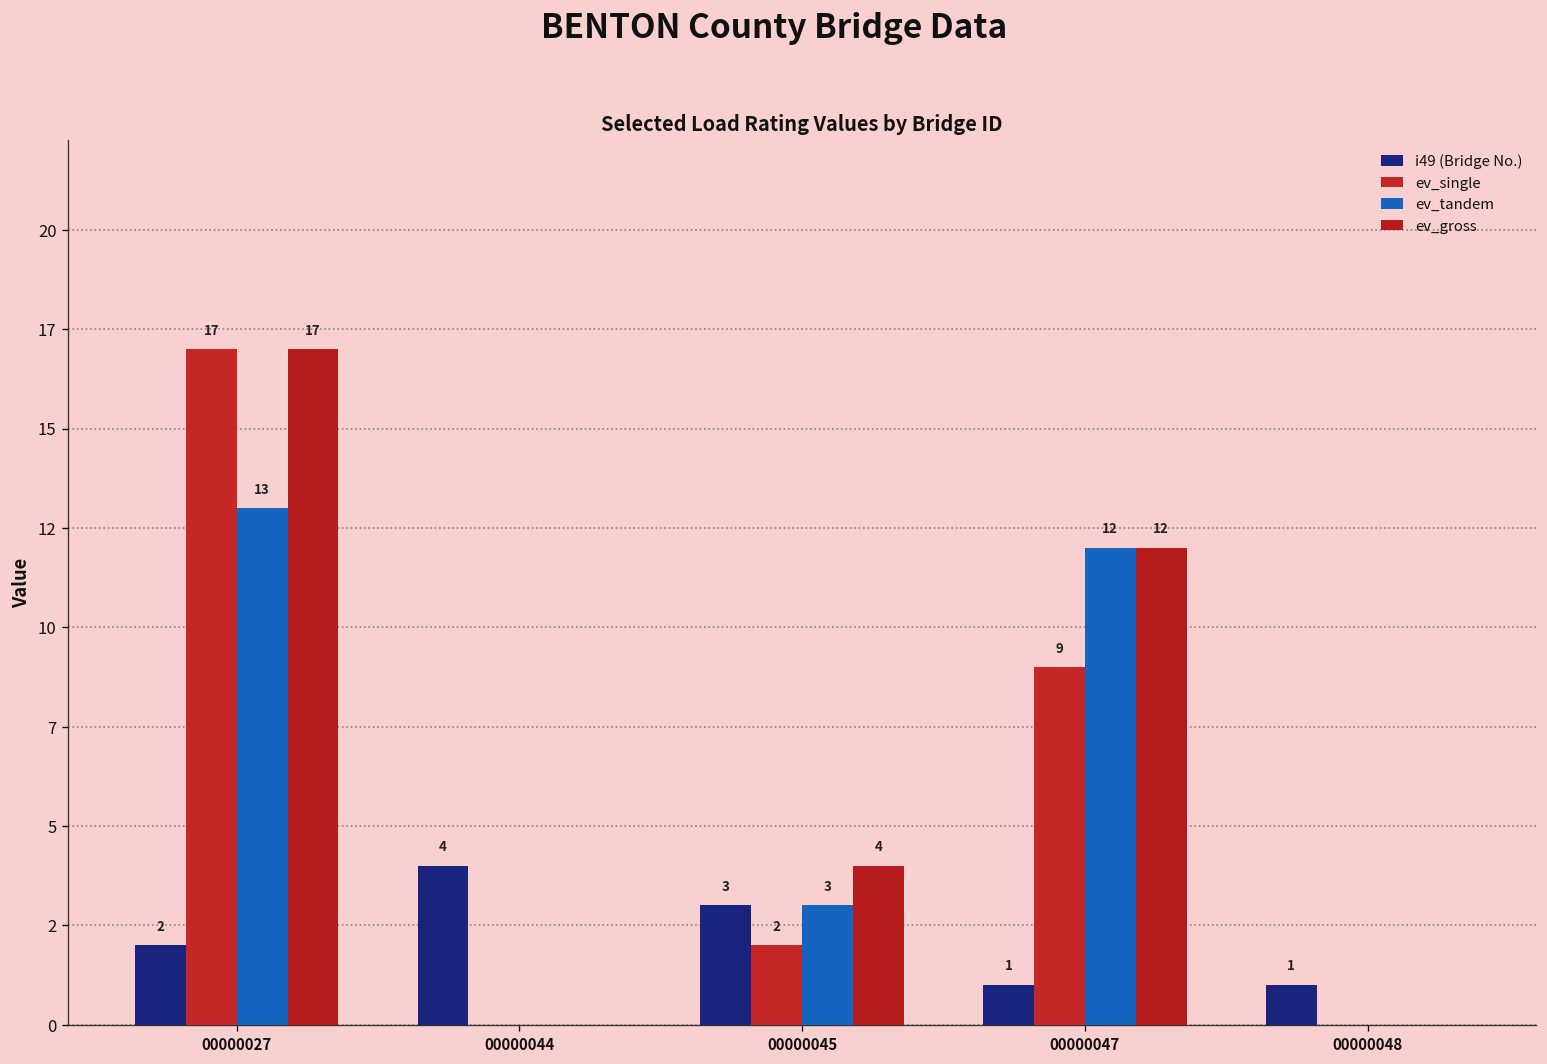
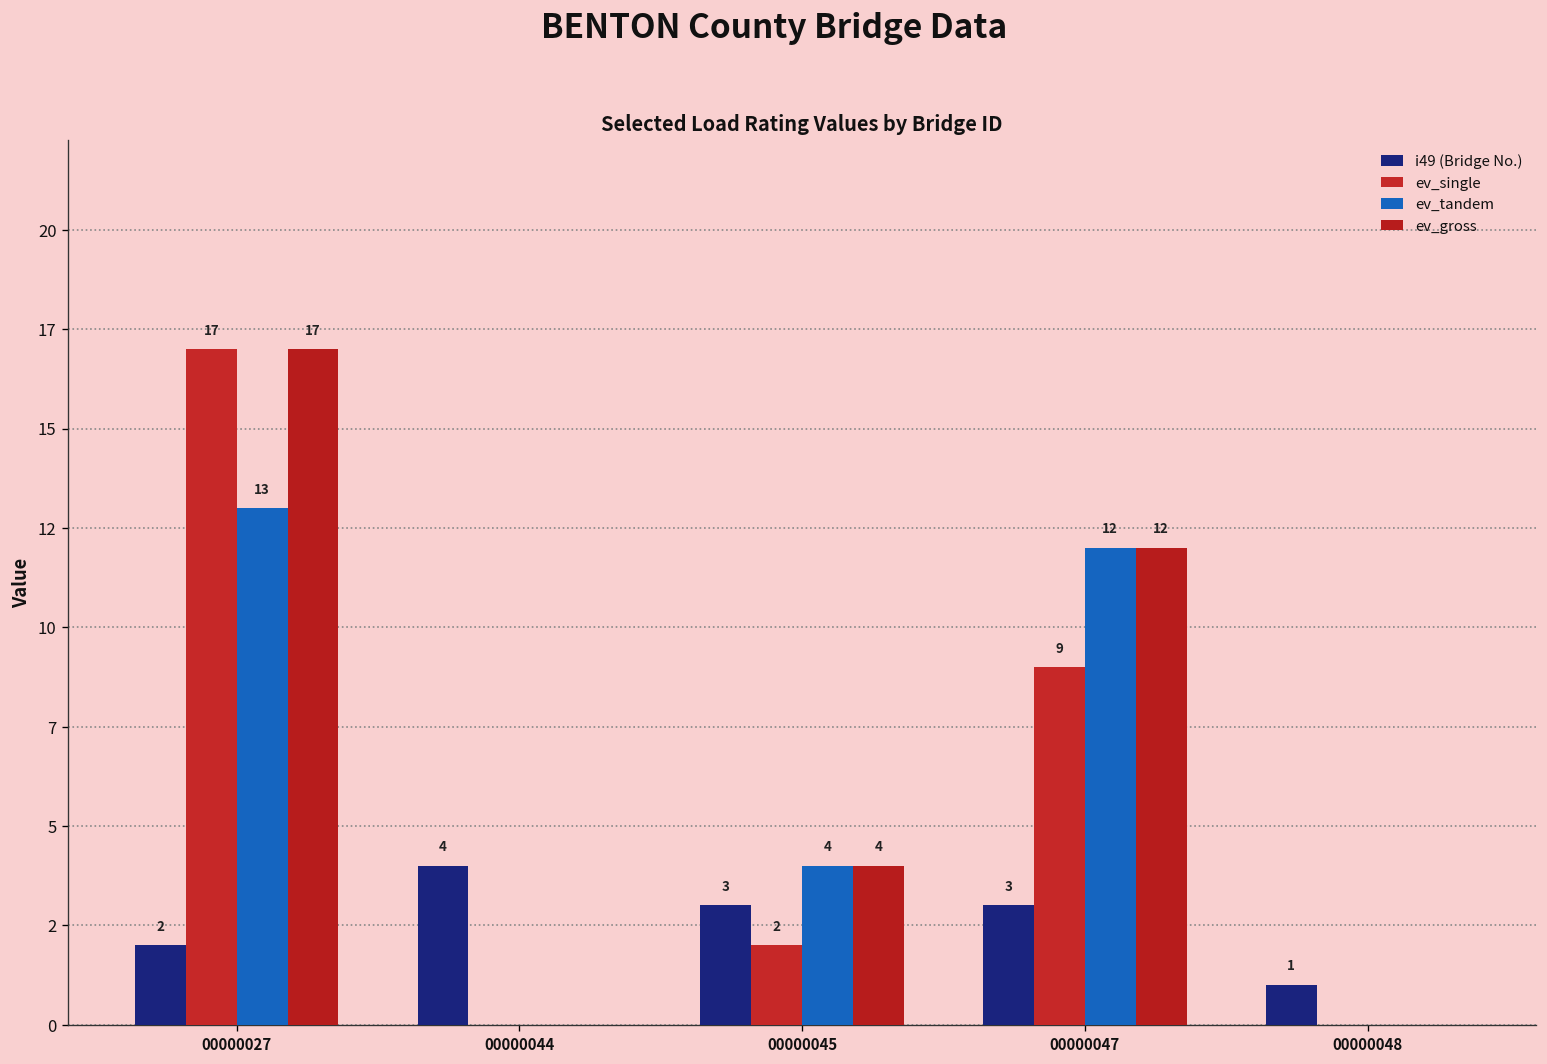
ev_tandem, 00000045: 3 -> 4
i49 (Bridge No.), 00000047: 1 -> 3
